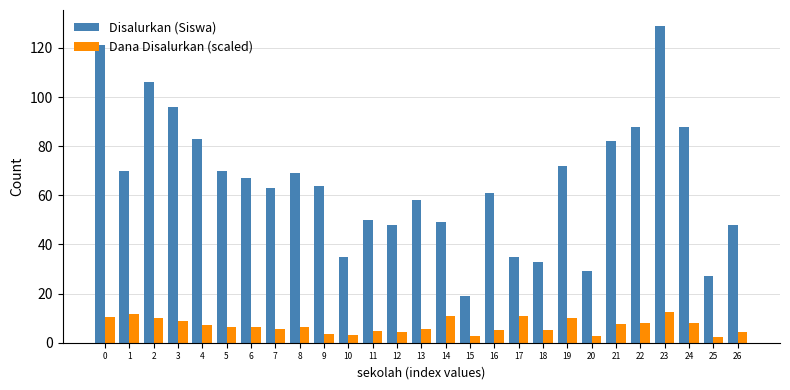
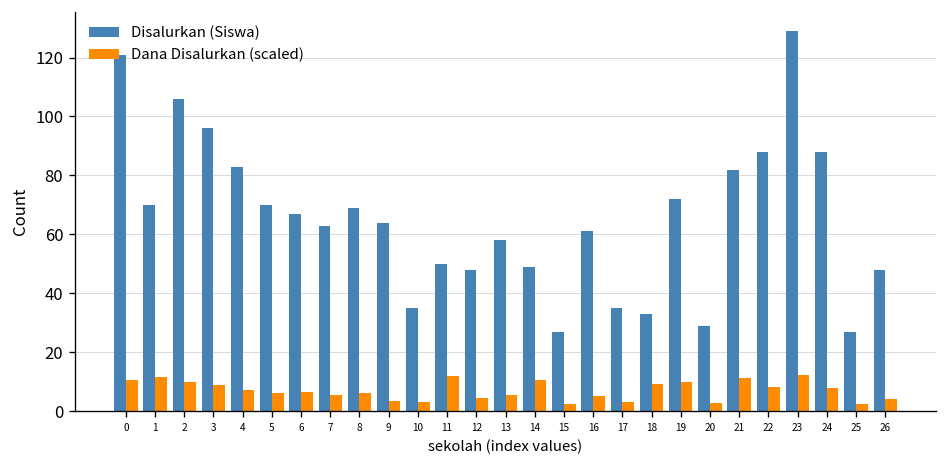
Dana Disalurkan (scaled), 11: 5 -> 12
Disalurkan (Siswa), 15: 19 -> 27
Dana Disalurkan (scaled), 17: 11 -> 3
Dana Disalurkan (scaled), 18: 5 -> 9
Dana Disalurkan (scaled), 21: 8 -> 11
